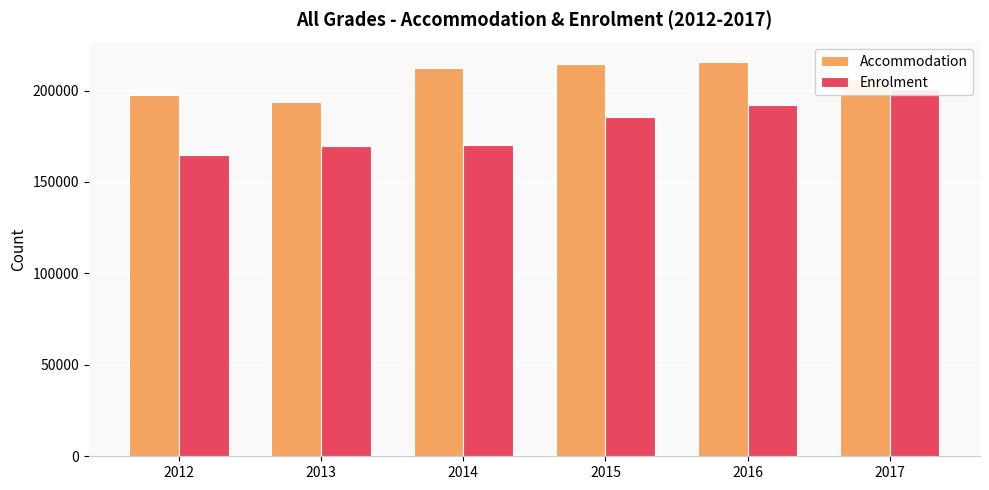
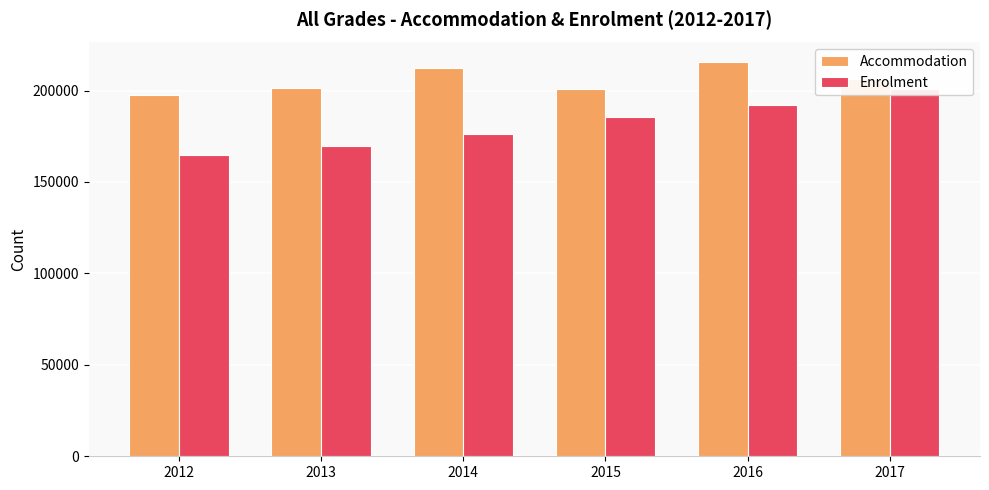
Accommodation, 2013: 194000 -> 201000
Enrolment, 2014: 170000 -> 176000
Accommodation, 2015: 214000 -> 201000
